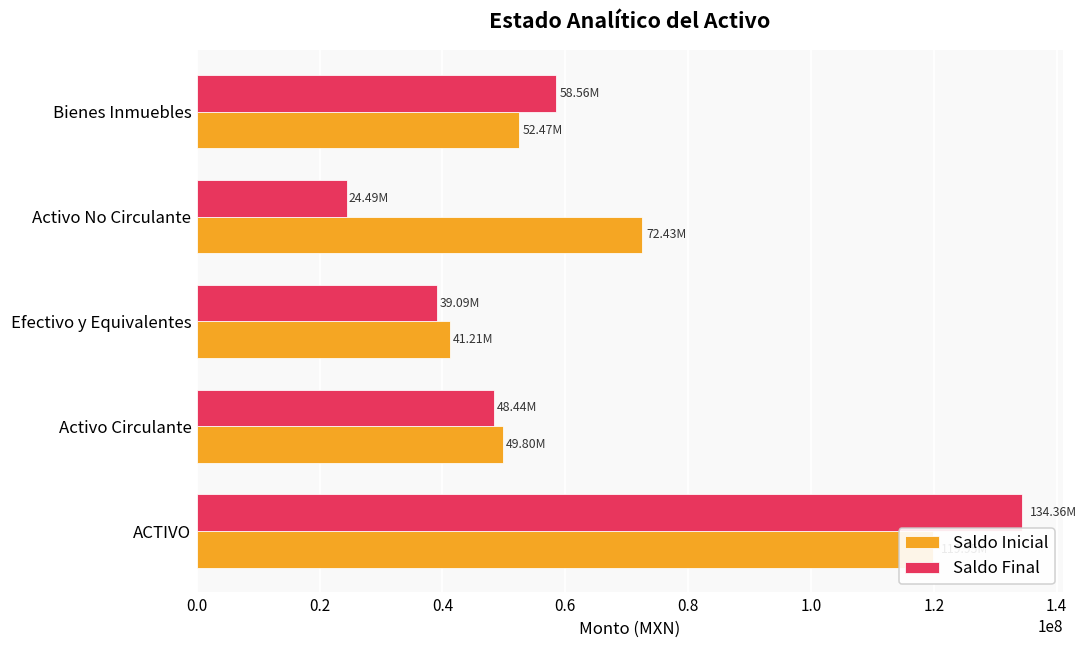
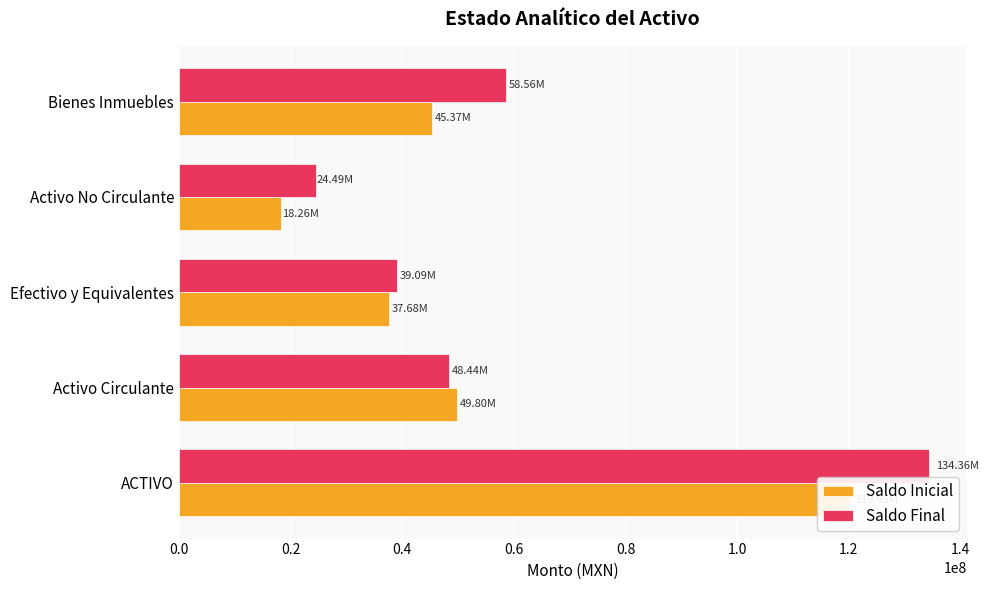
Saldo Inicial, Bienes Inmuebles: 52.47M -> 45.37M
Saldo Inicial, Activo No Circulante: 72.43M -> 18.26M
Saldo Inicial, Efectivo y Equivalentes: 41.21M -> 37.68M
